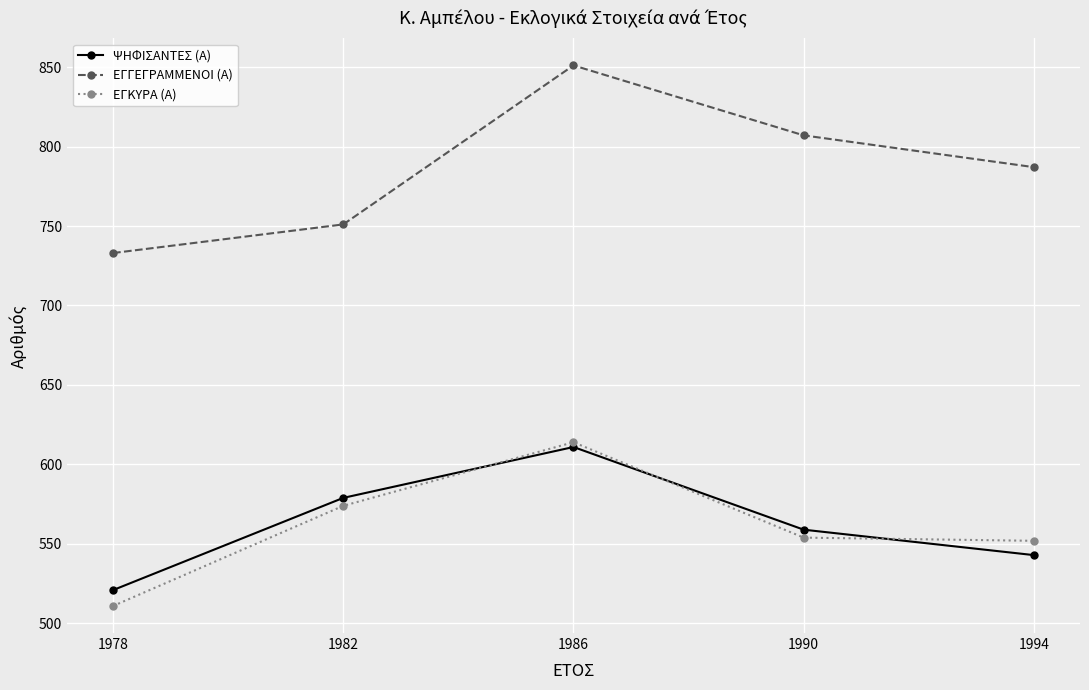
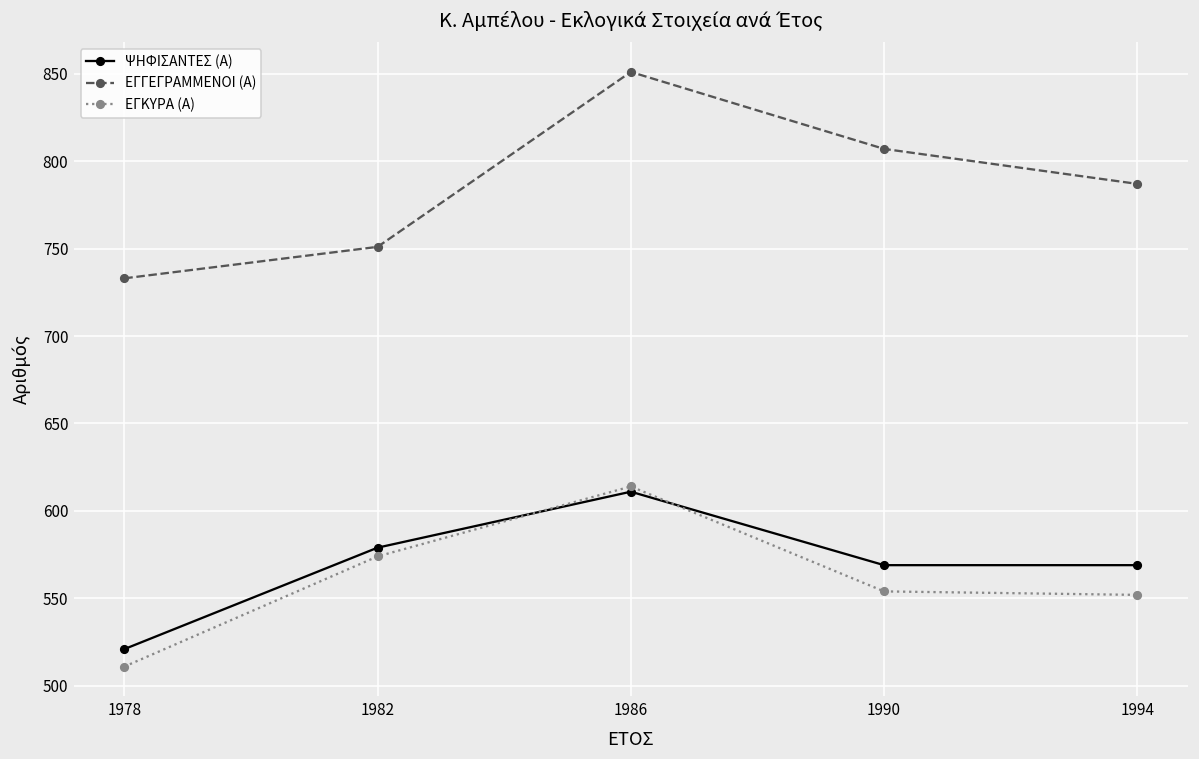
ΨΗΦΙΣΑΝΤΕΣ (Α), 1990: 559 -> 569
ΨΗΦΙΣΑΝΤΕΣ (Α), 1994: 543 -> 569
